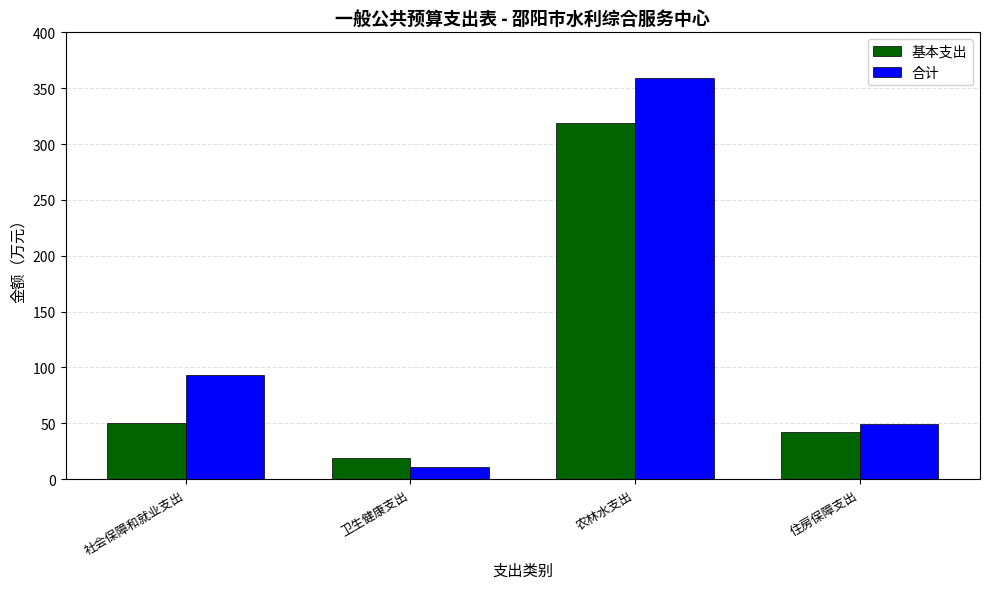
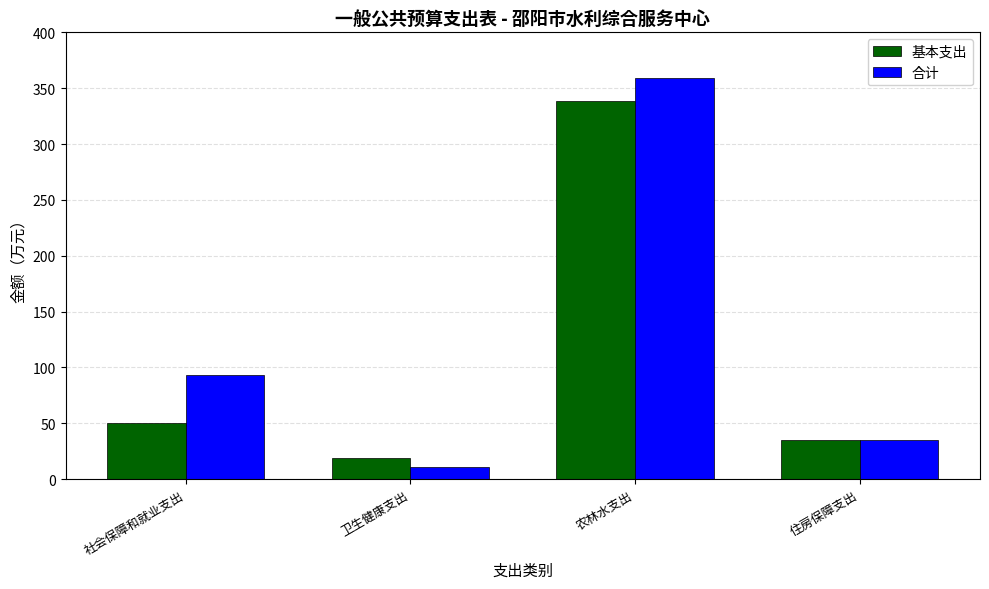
基本支出, 农林水支出: 319 -> 339
基本支出, 住房保障支出: 43 -> 35
合计, 住房保障支出: 49 -> 35
